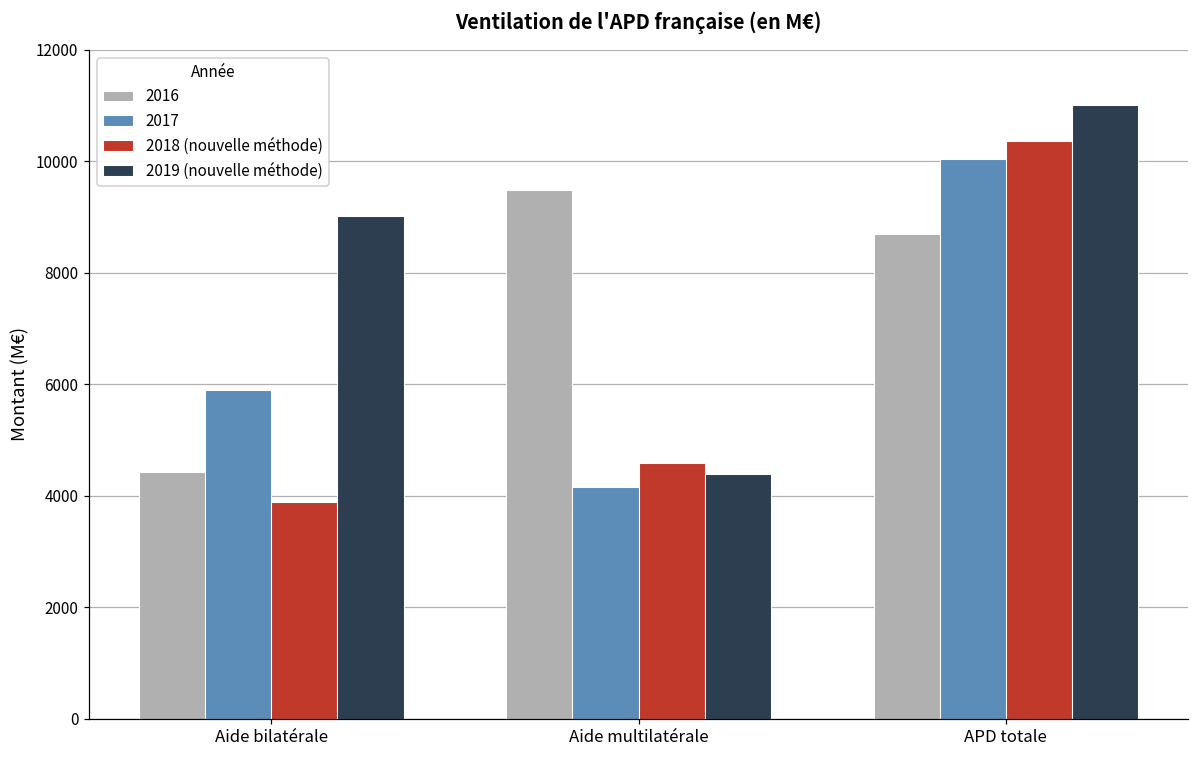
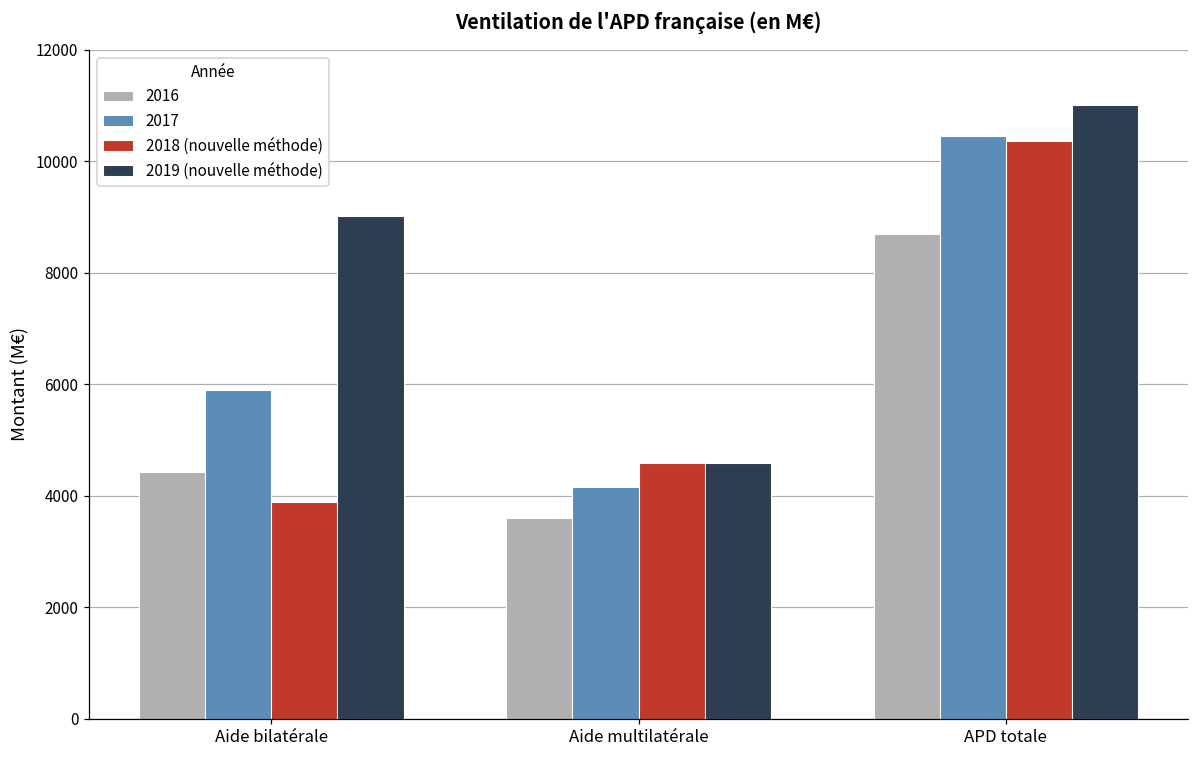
2016, Aide multilatérale: 9500 -> 3600
2019 (nouvelle méthode), Aide multilatérale: 4400 -> 4600
2017, APD totale: 10100 -> 10500
